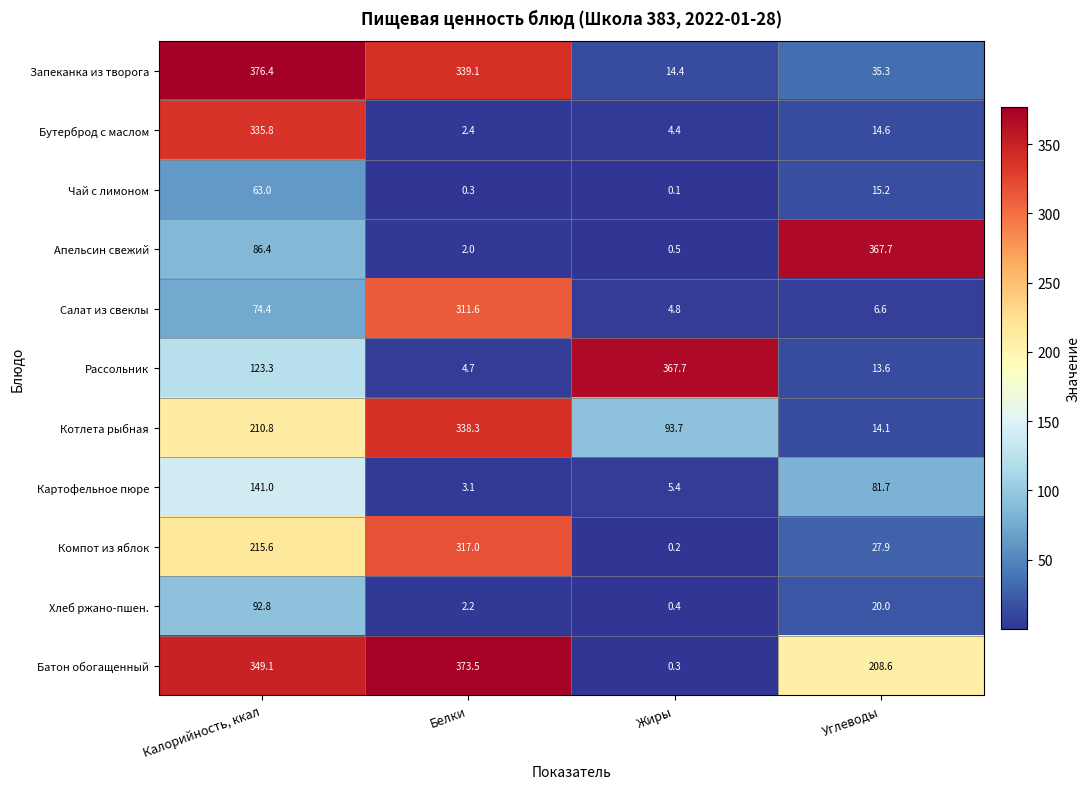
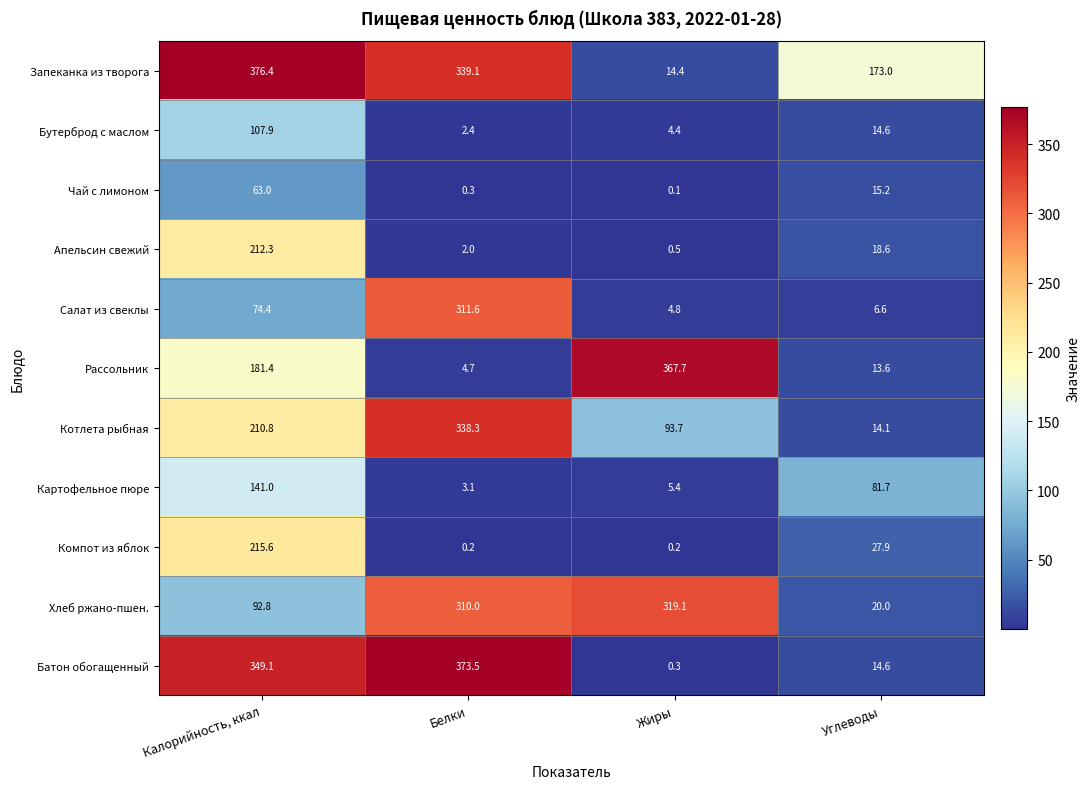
Запеканка из творога, Углеводы: 35.3 -> 173.0
Бутерброд с маслом, Калорийность, ккал: 335.8 -> 107.9
Апельсин свежий, Калорийность, ккал: 86.4 -> 212.3
Апельсин свежий, Углеводы: 367.7 -> 18.6
Рассольник, Калорийность, ккал: 123.3 -> 181.4
Компот из яблок, Белки: 317.0 -> 0.2
Хлеб ржано-пшен., Белки: 2.2 -> 310.0
Хлеб ржано-пшен., Жиры: 0.4 -> 319.1
Батон обогащенный, Углеводы: 208.6 -> 14.6
